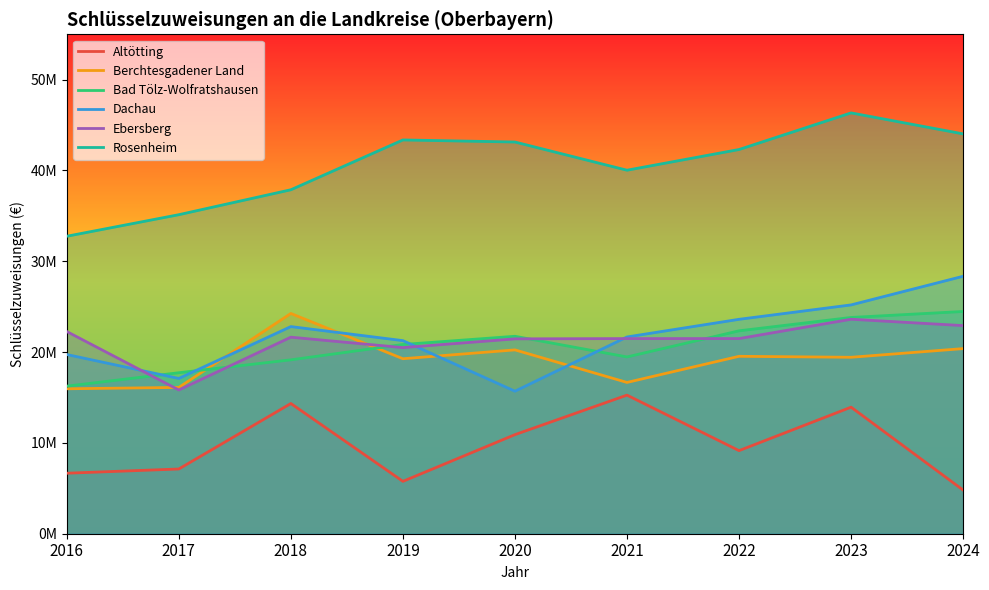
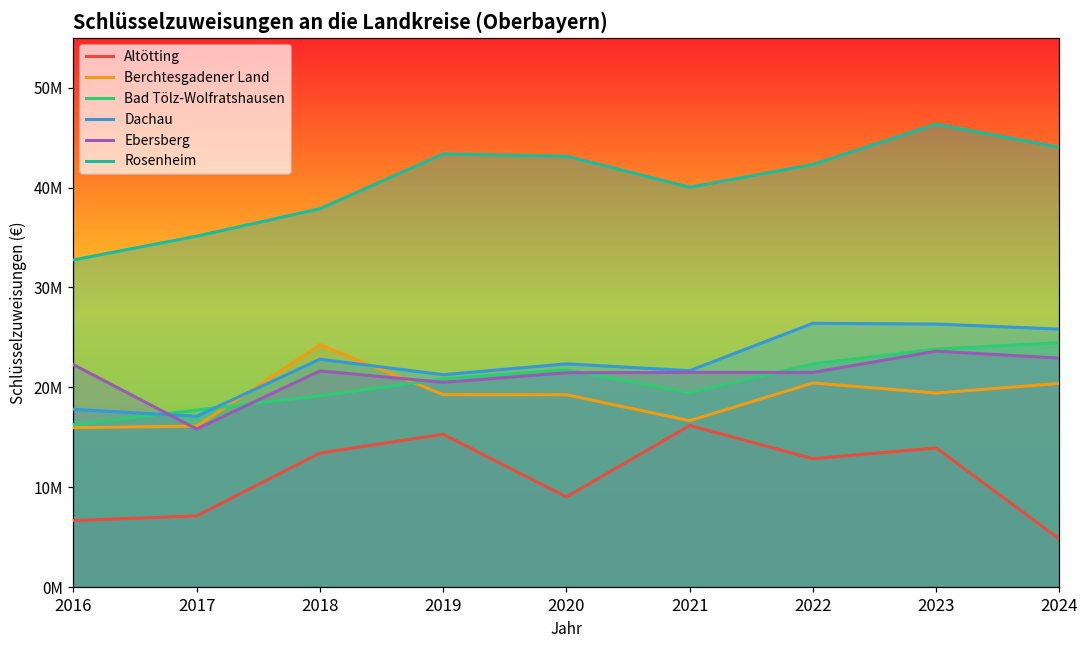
Dachau, 2016: 20000000 -> 18000000
Altötting, 2018: 14000000 -> 13000000
Altötting, 2019: 6000000 -> 15000000
Altötting, 2020: 11000000 -> 9000000
Berchtesgadener Land, 2020: 20000000 -> 19000000
Dachau, 2020: 16000000 -> 22000000
Altötting, 2021: 15000000 -> 16000000
Altötting, 2022: 9000000 -> 13000000
Berchtesgadener Land, 2022: 19500000 -> 20400000
Dachau, 2022: 24000000 -> 26000000
Dachau, 2023: 25000000 -> 26000000
Dachau, 2024: 28000000 -> 26000000
